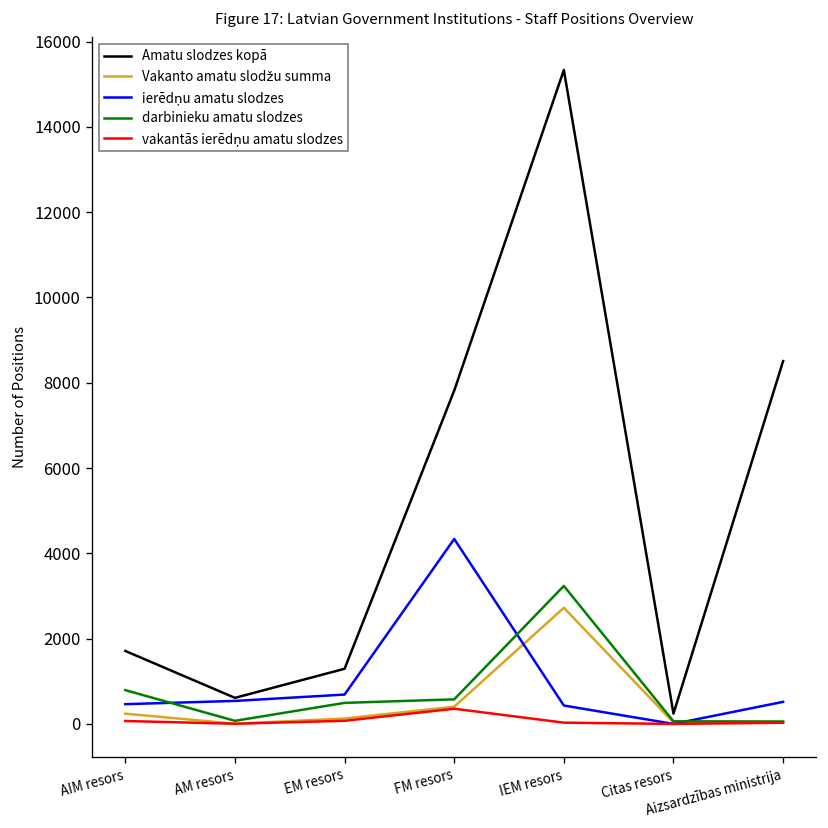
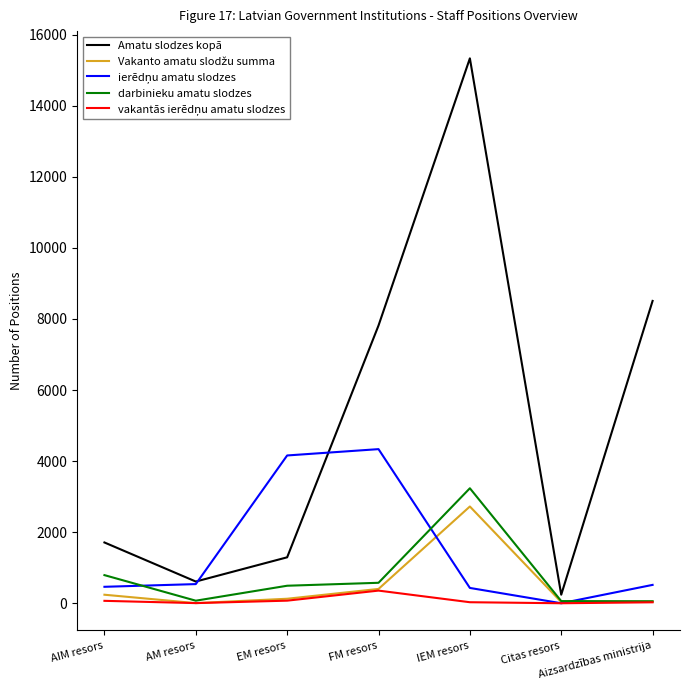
ierēdņu amatu slodzes, EM resors: 700 -> 4200
